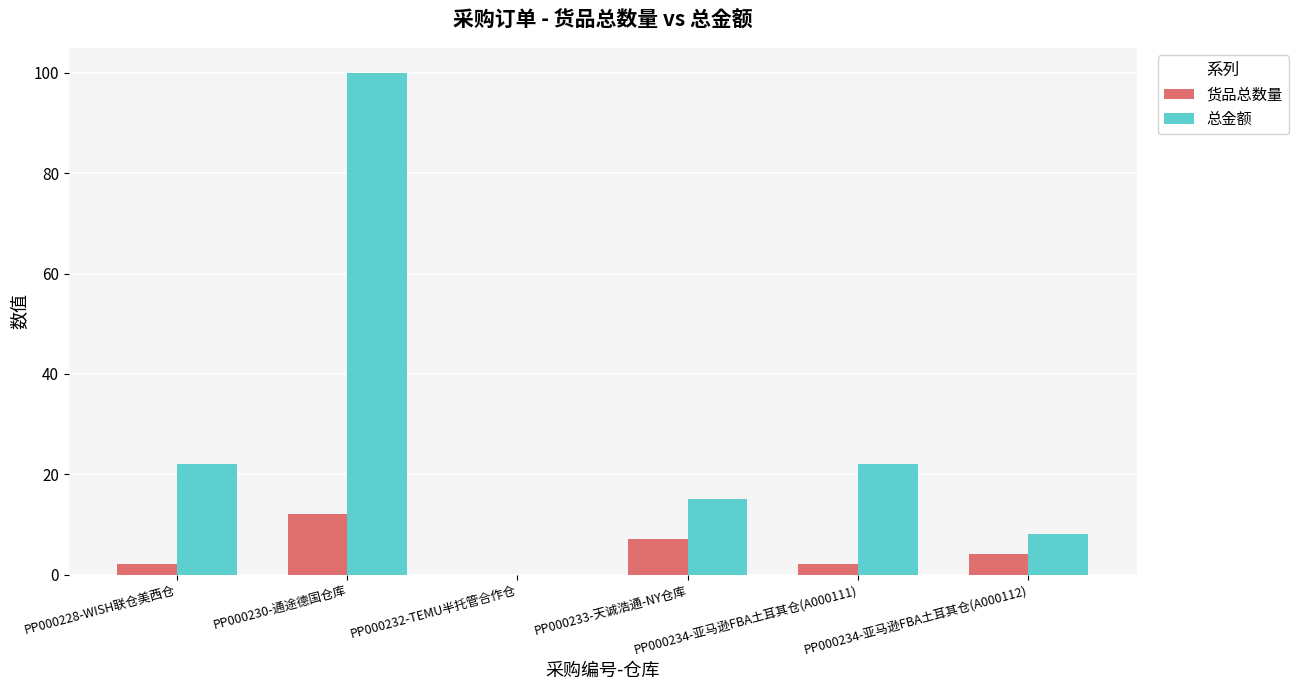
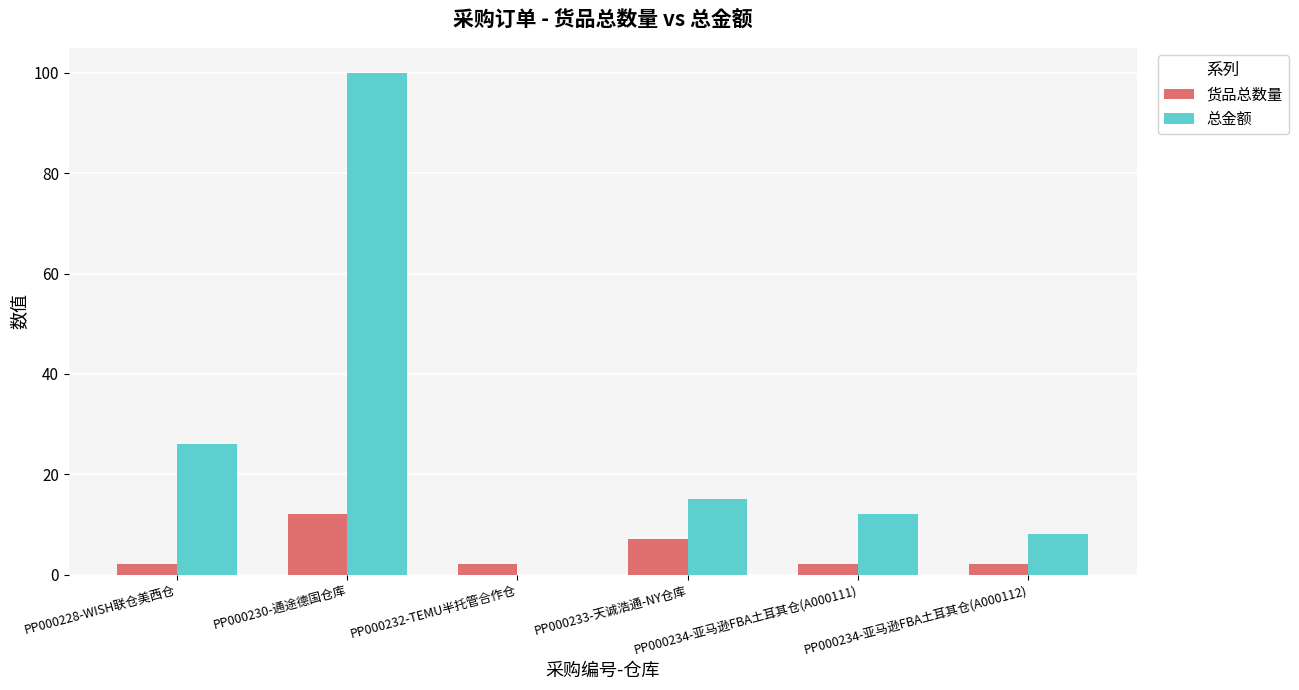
总金额, PP000228-WISH联仓美西仓: 22 -> 26
货品总数量, PP000232-TEMU半托管合作仓: 0 -> 2
总金额, PP000234-亚马逊FBA土耳其仓(A000111): 22 -> 12
货品总数量, PP000234-亚马逊FBA土耳其仓(A000112): 4 -> 2
